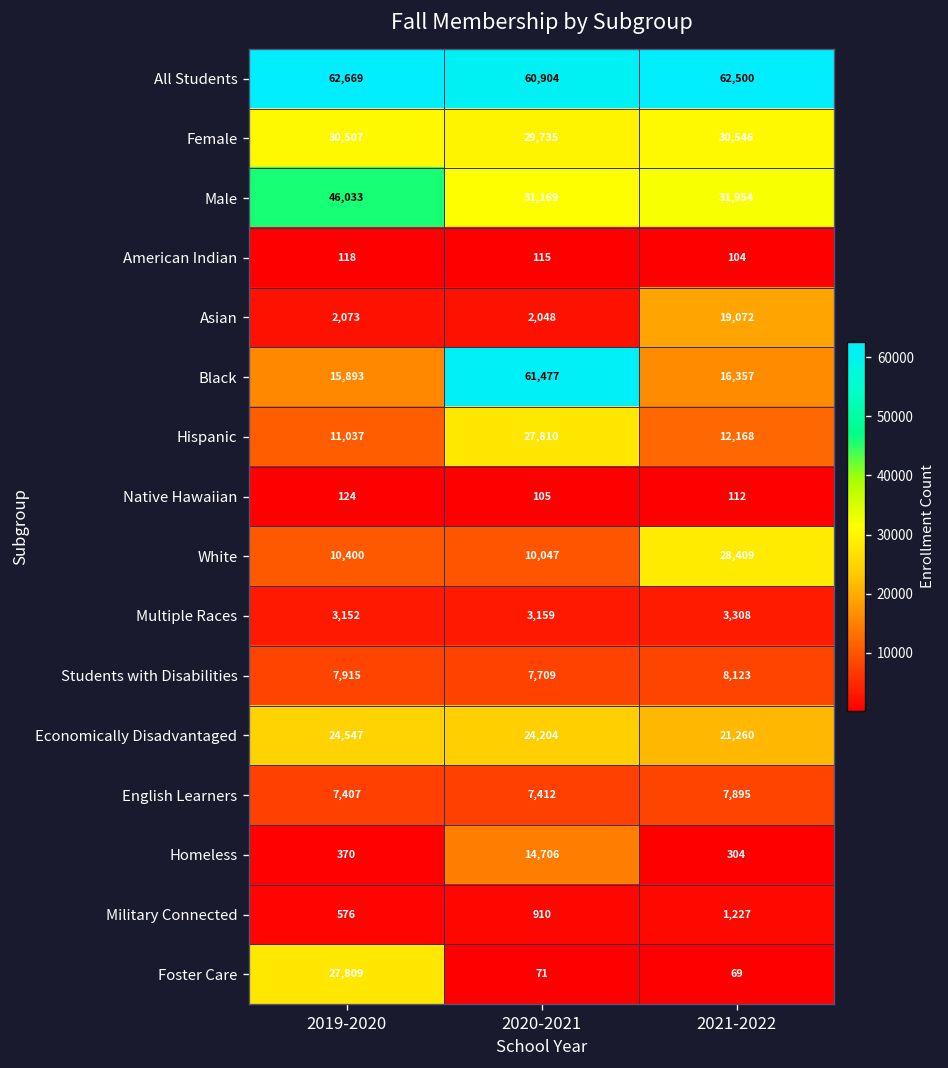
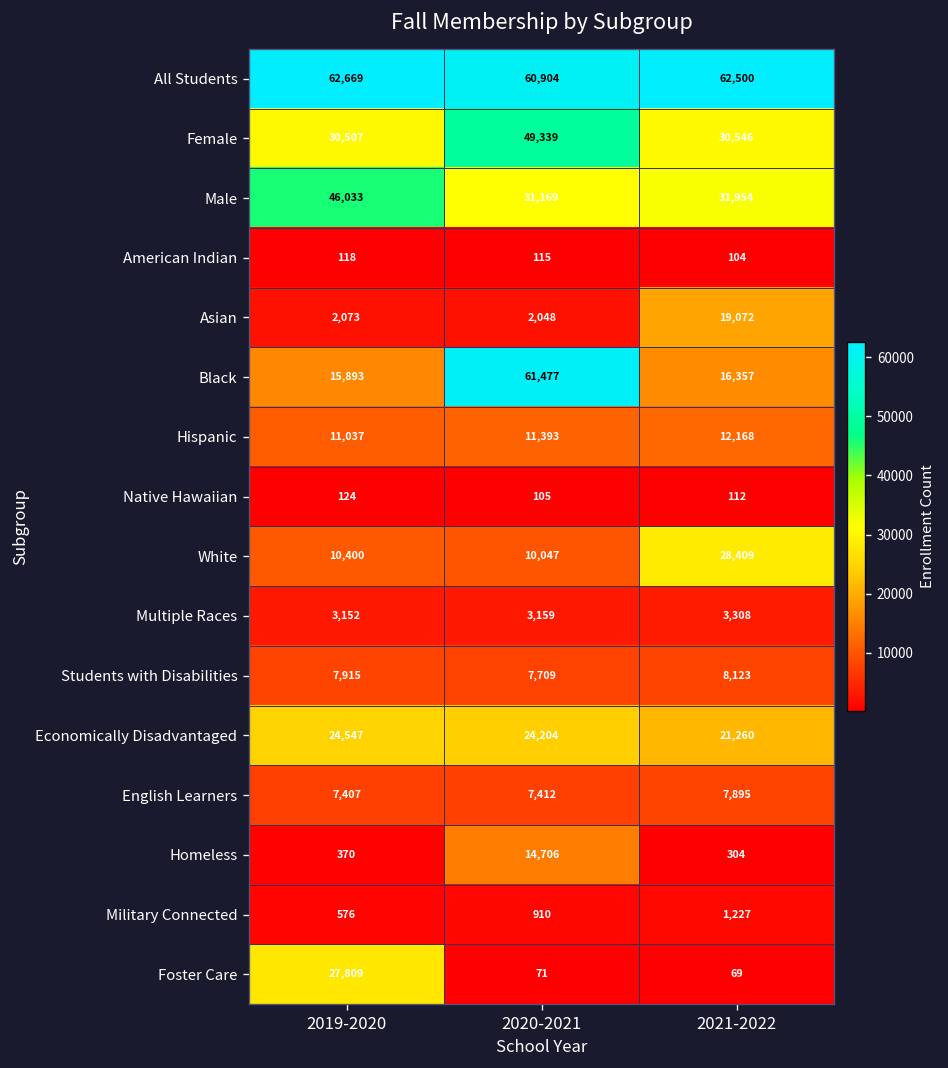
Female, 2020-2021: 29,735 -> 49,339
Hispanic, 2020-2021: 27,810 -> 11,393
